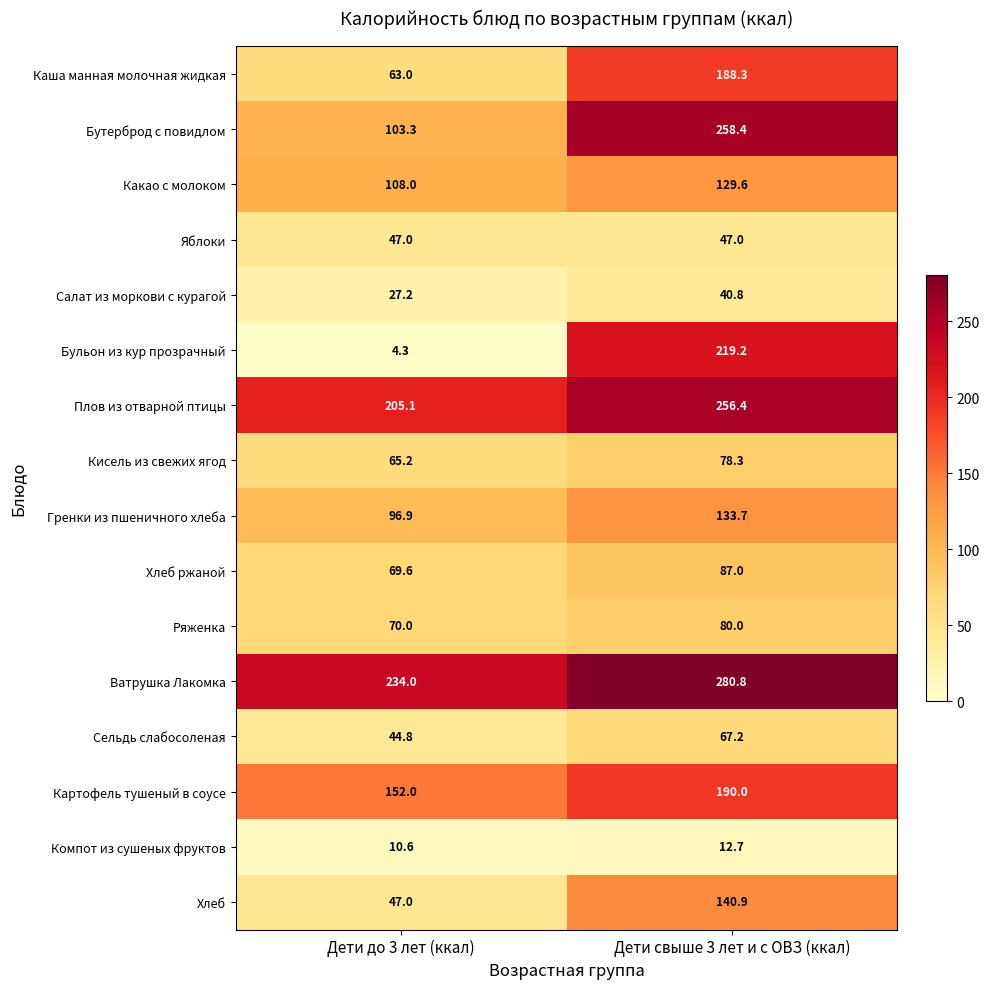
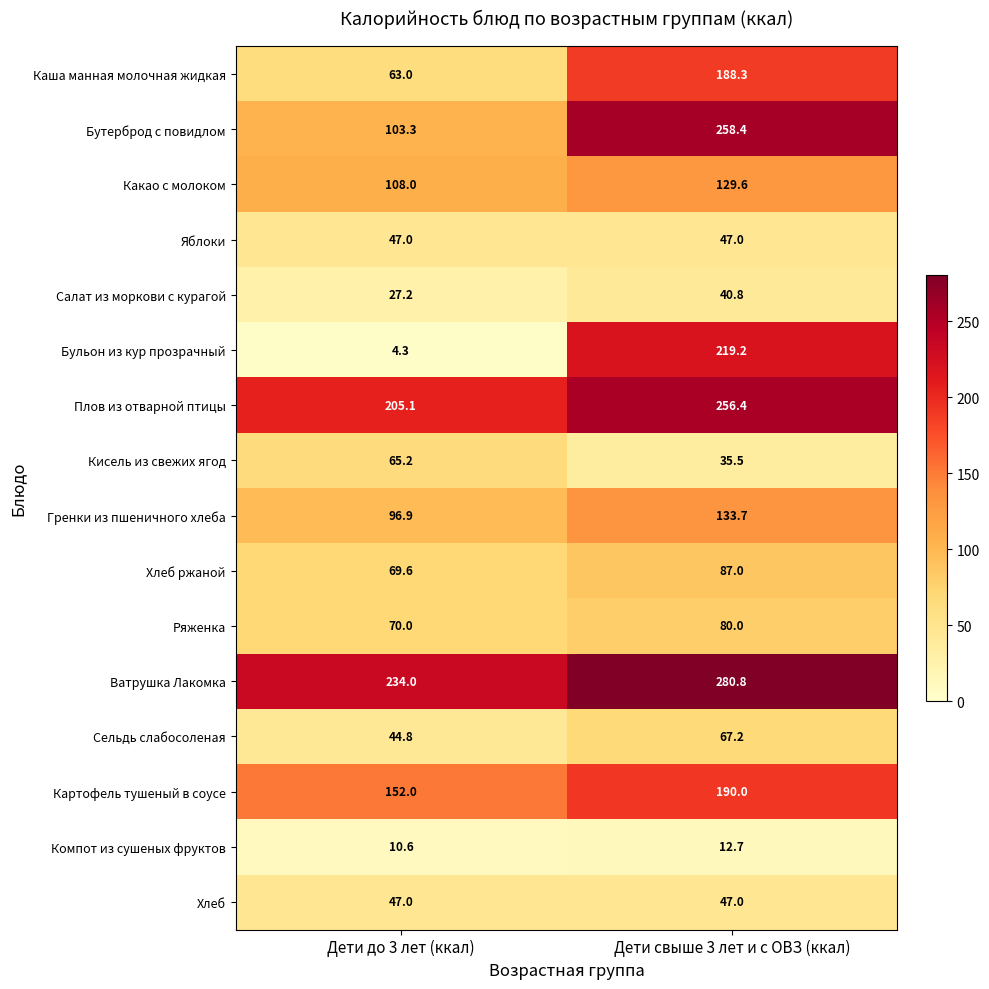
Кисель из свежих ягод, Дети свыше 3 лет и с ОВЗ (ккал): 78.3 -> 35.5
Хлеб, Дети свыше 3 лет и с ОВЗ (ккал): 140.9 -> 47.0
